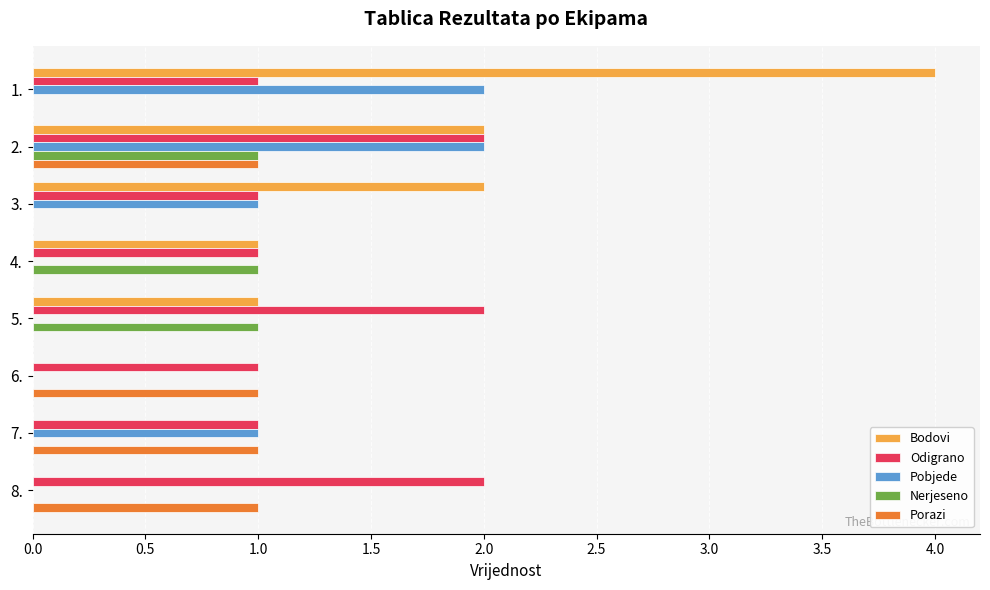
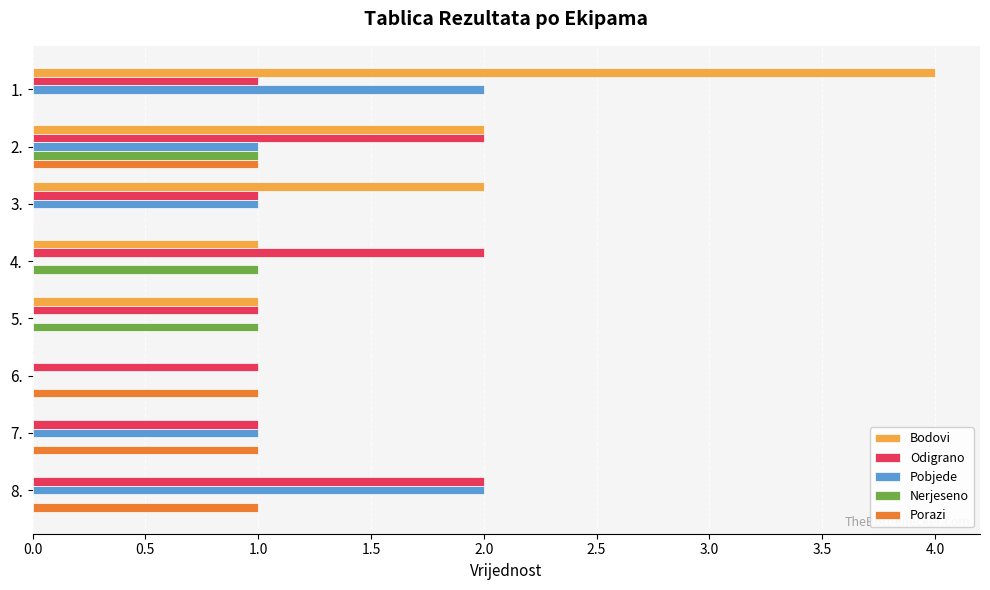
Pobjede, 2.: 2 -> 1
Odigrano, 4.: 1 -> 2
Odigrano, 5.: 2 -> 1
Pobjede, 8.: 0 -> 2
